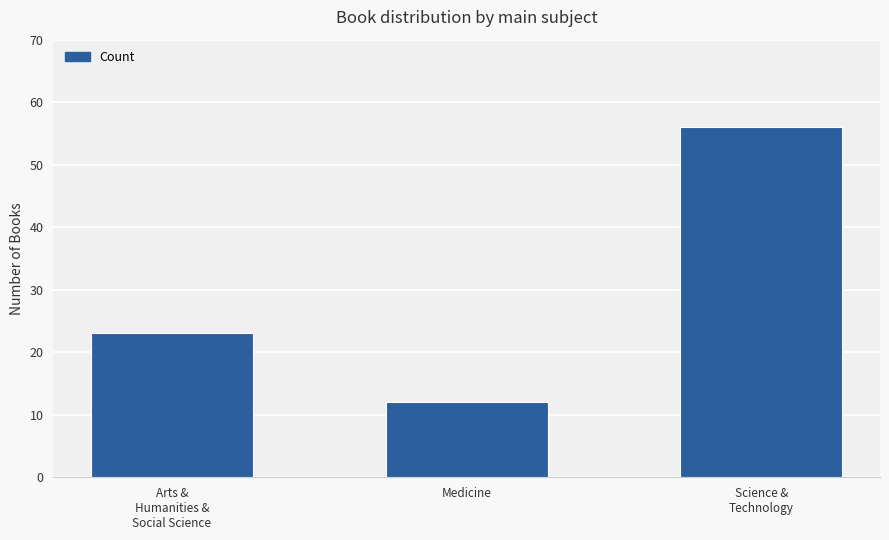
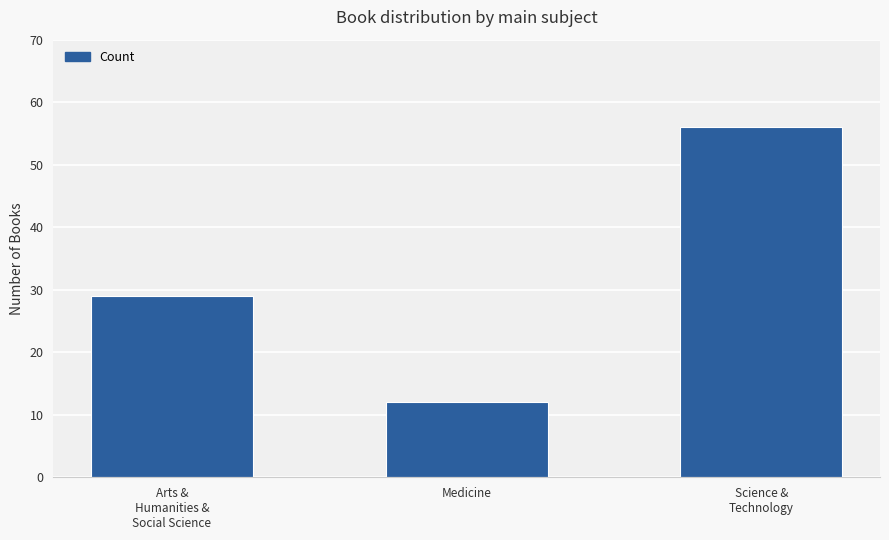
Arts & Humanities & Social Science: 23 -> 29
